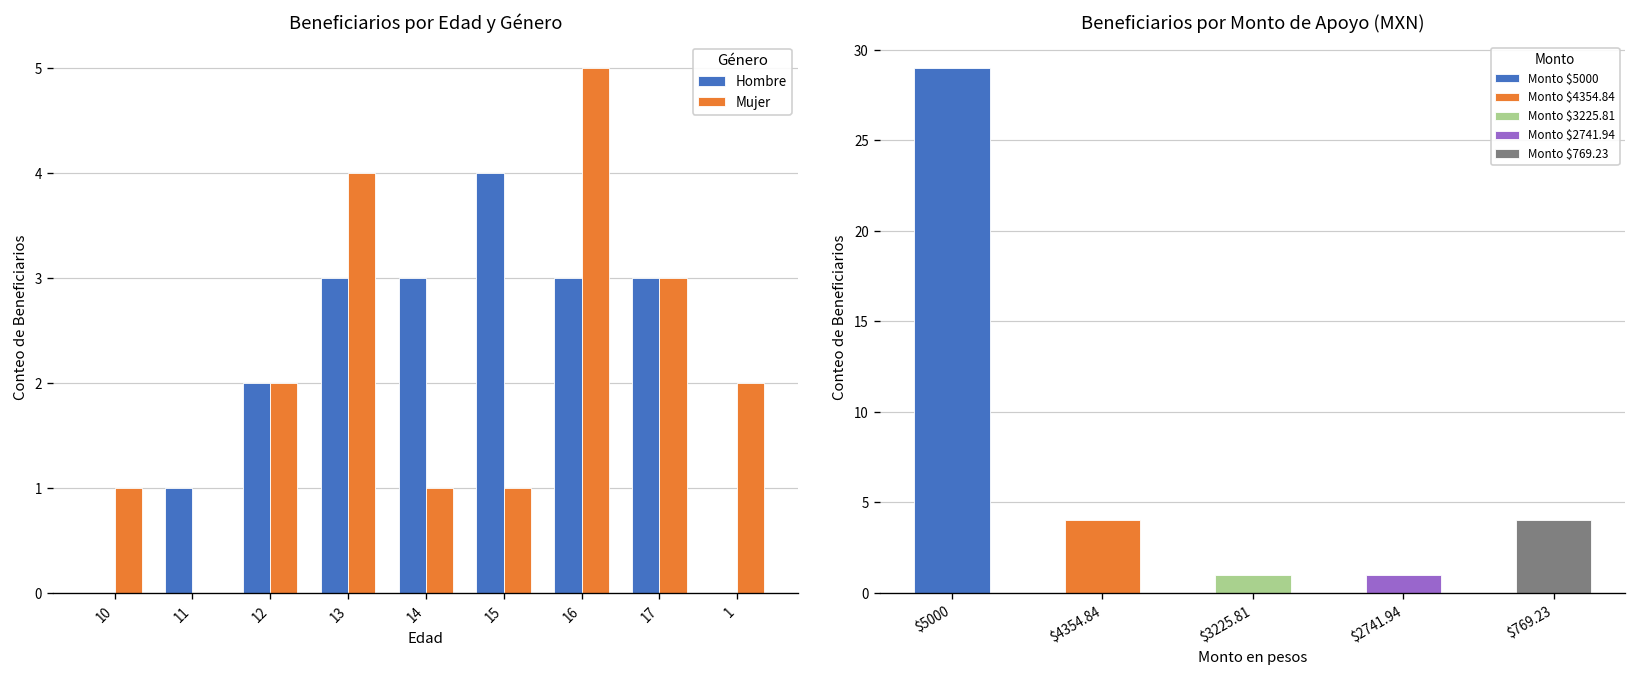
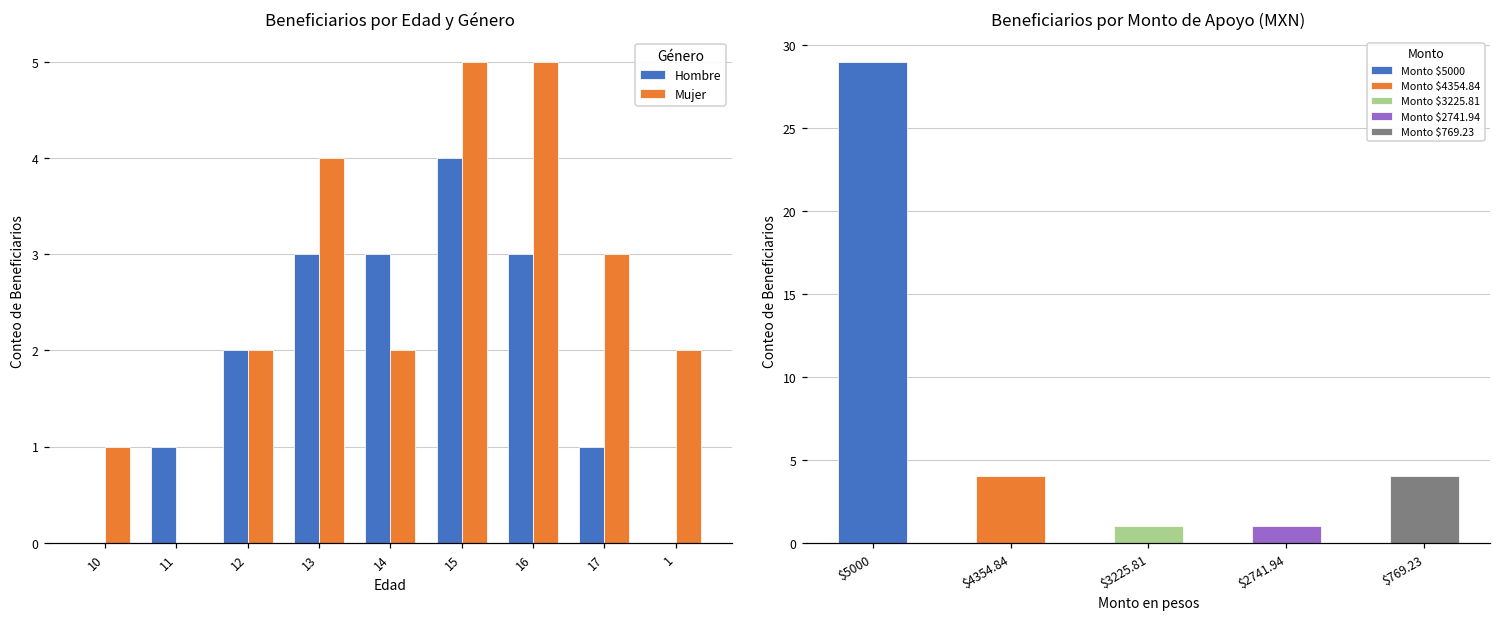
Beneficiarios por Edad y Género, Mujer, 14: 1 -> 2
Beneficiarios por Edad y Género, Mujer, 15: 1 -> 5
Beneficiarios por Edad y Género, Hombre, 17: 3 -> 1
